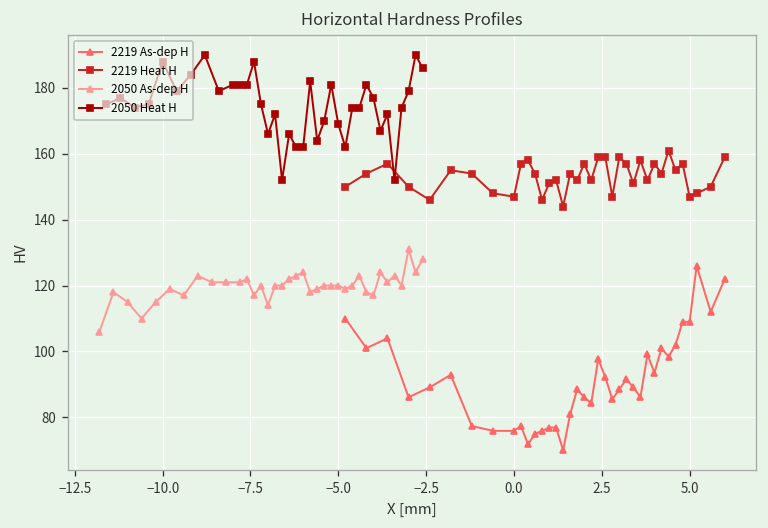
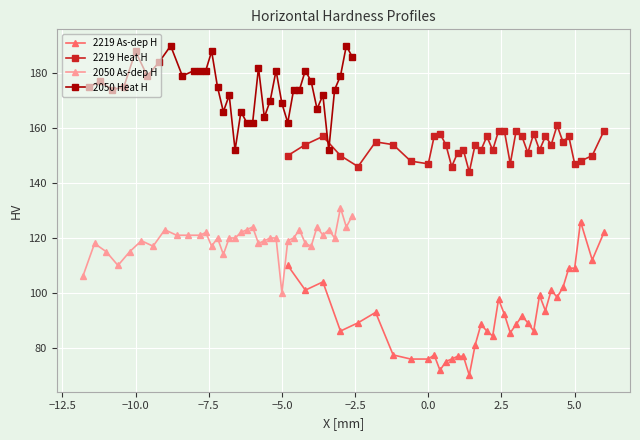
2050 As-dep H, −5.0: 120 -> 100
